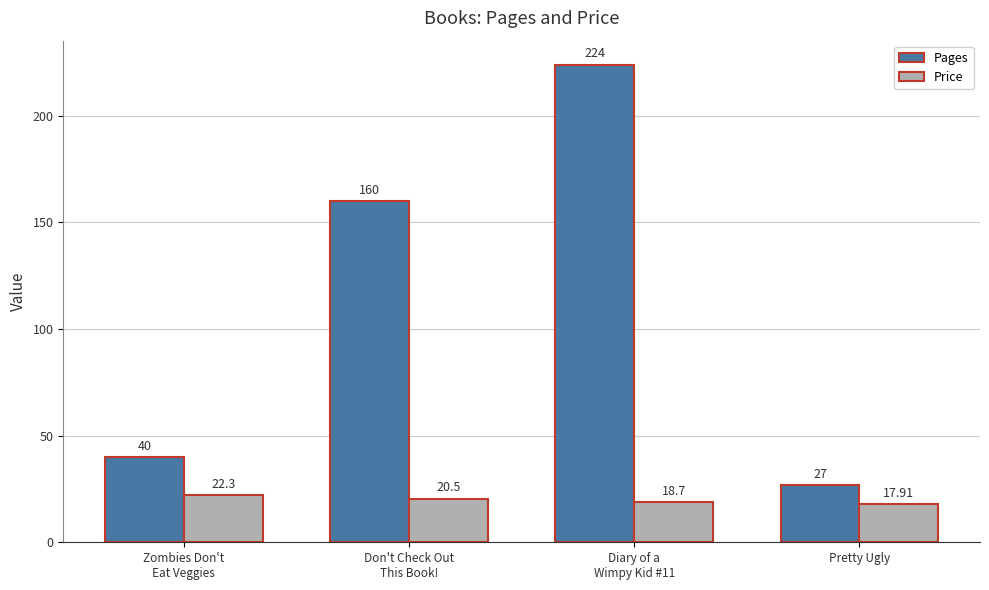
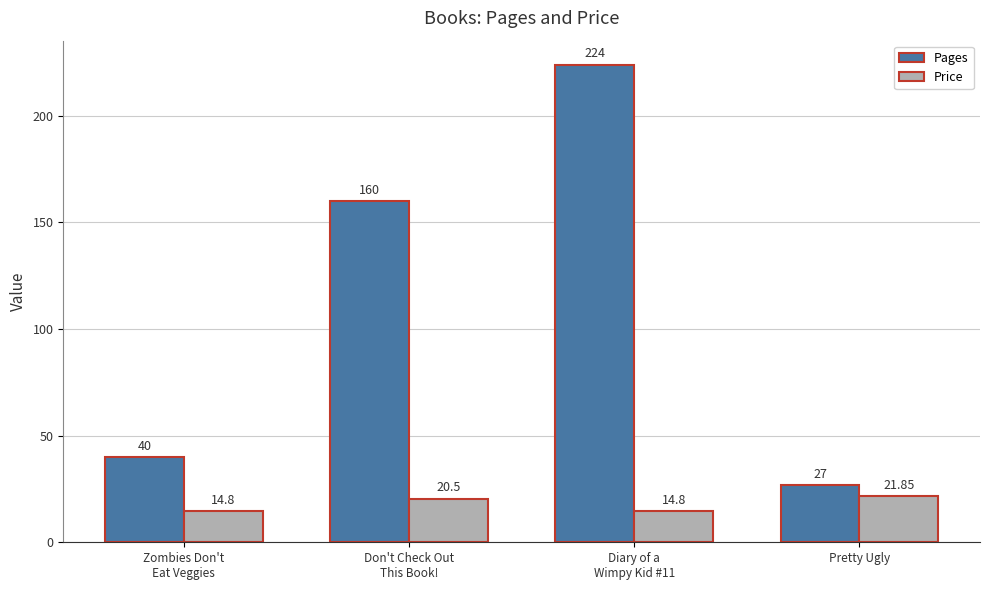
Price, Zombies Don't Eat Veggies: 22.3 -> 14.8
Price, Diary of a Wimpy Kid #11: 18.7 -> 14.8
Price, Pretty Ugly: 17.91 -> 21.85
